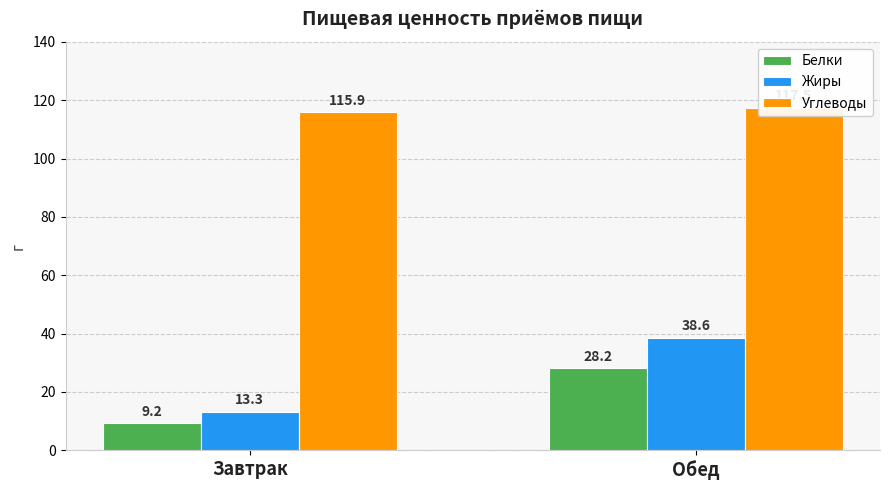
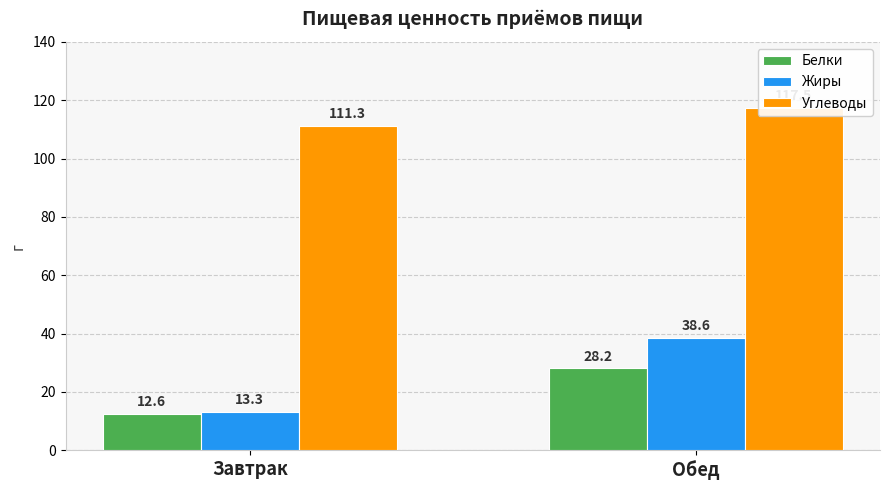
Белки, Завтрак: 9.2 -> 12.6
Углеводы, Завтрак: 115.9 -> 111.3
